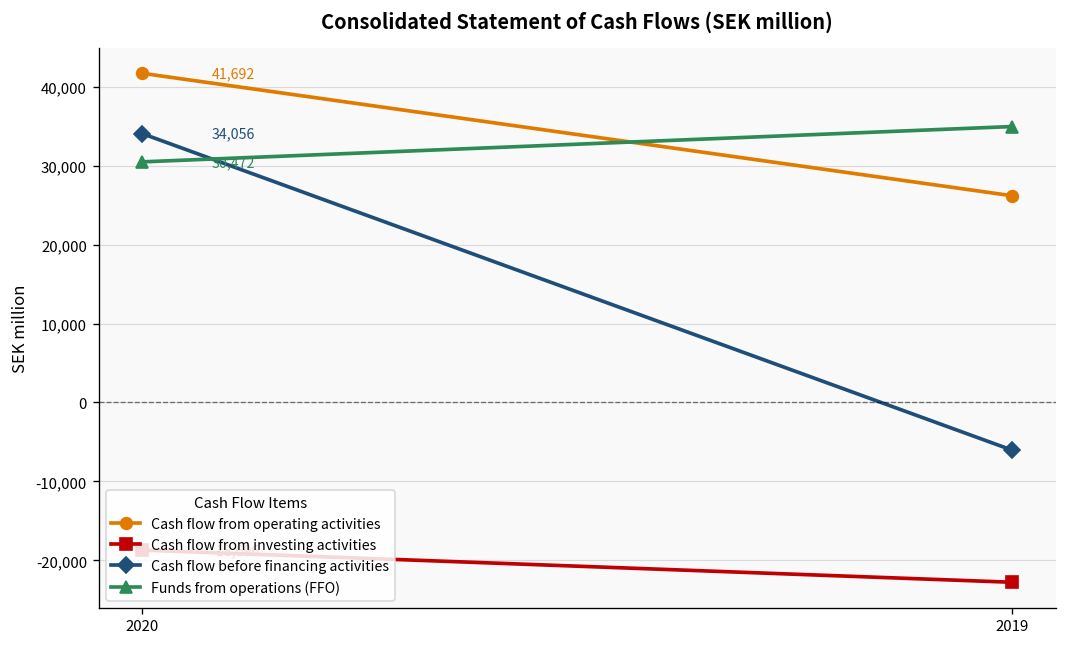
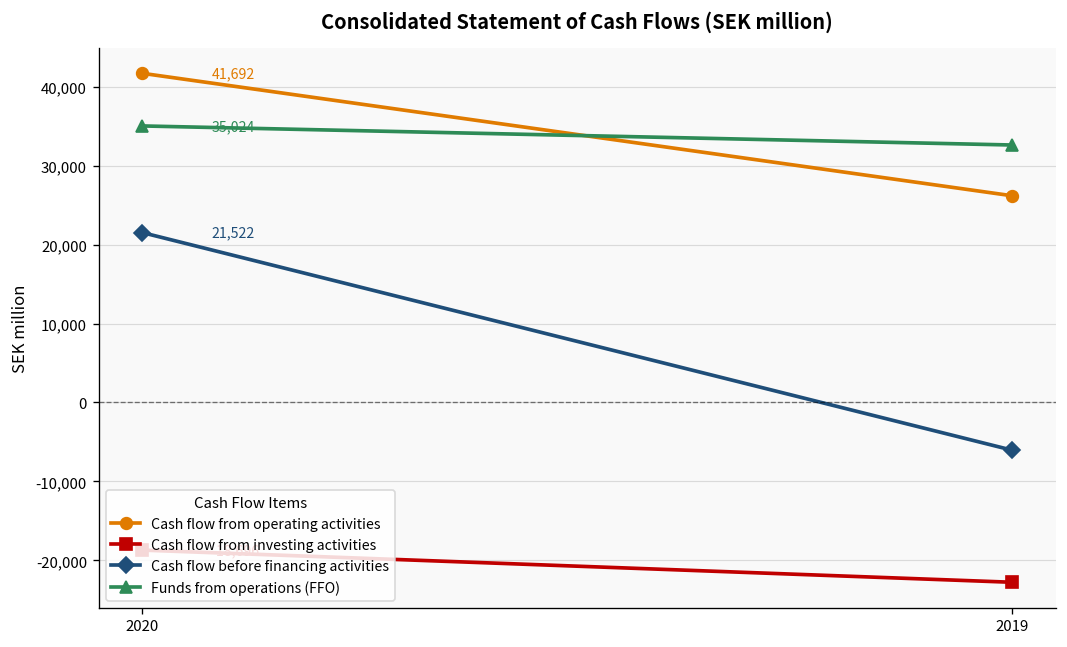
Cash flow before financing activities, 2020: 34,056 -> 21,522
Funds from operations (FFO), 2020: 30,472 -> 35,024
Funds from operations (FFO), 2019: 35,000 -> 33,000
